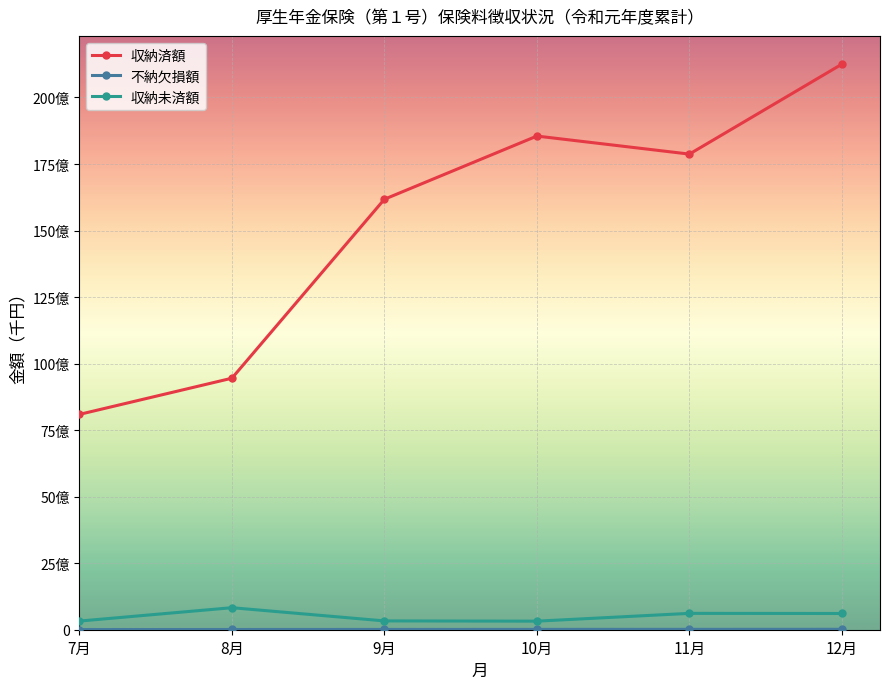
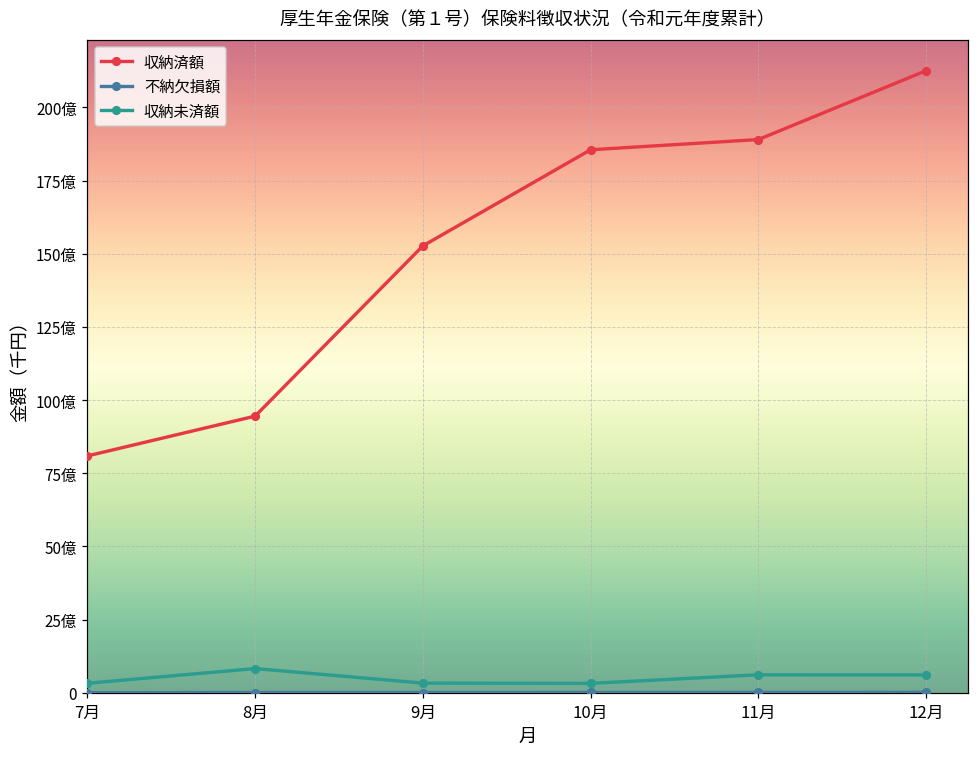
収納済額, 9月: 162億 -> 153億
収納済額, 11月: 179億 -> 189億
